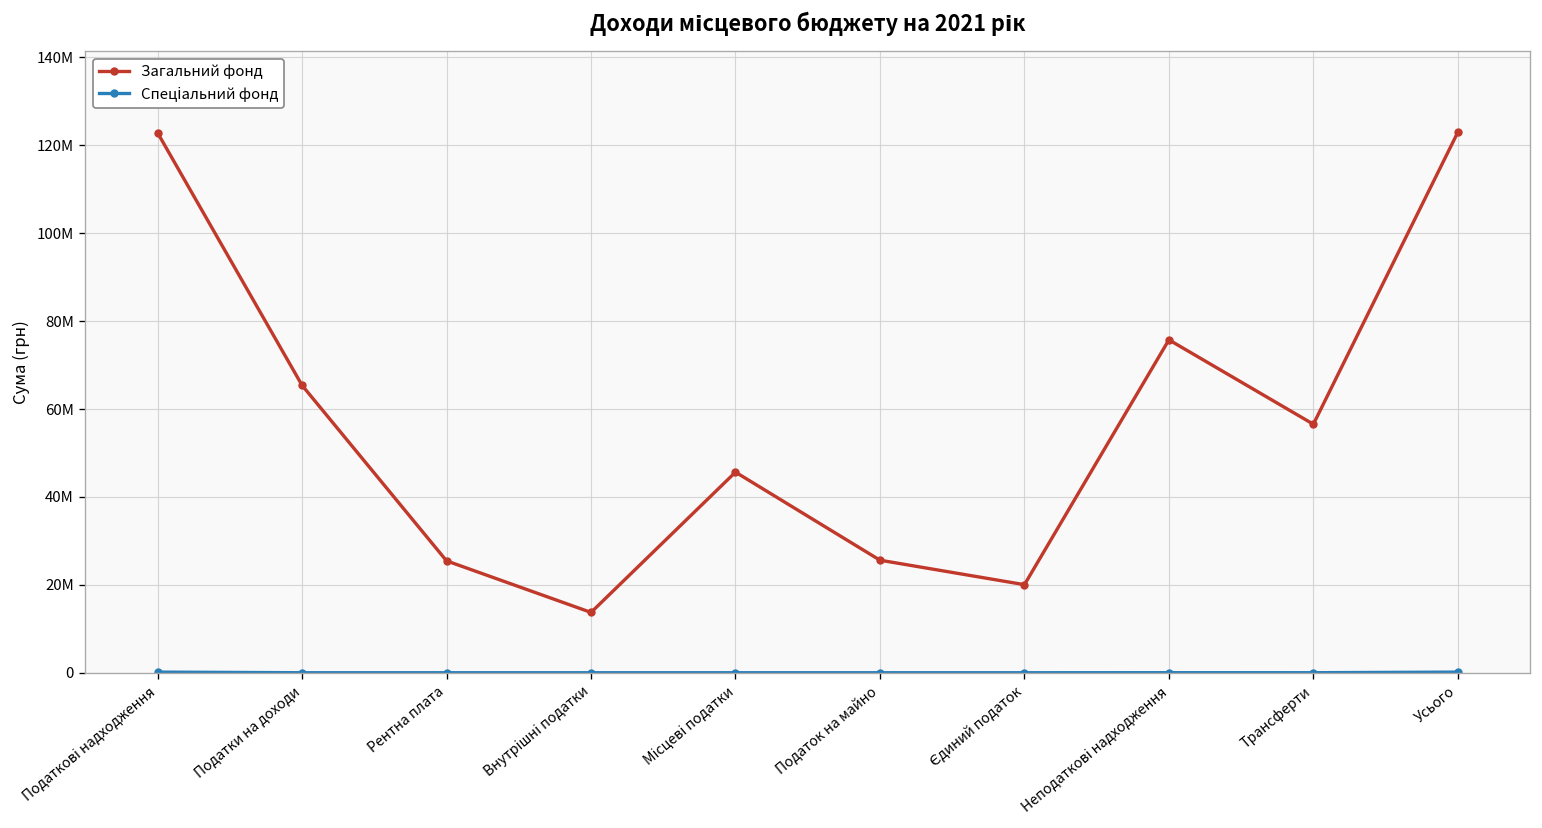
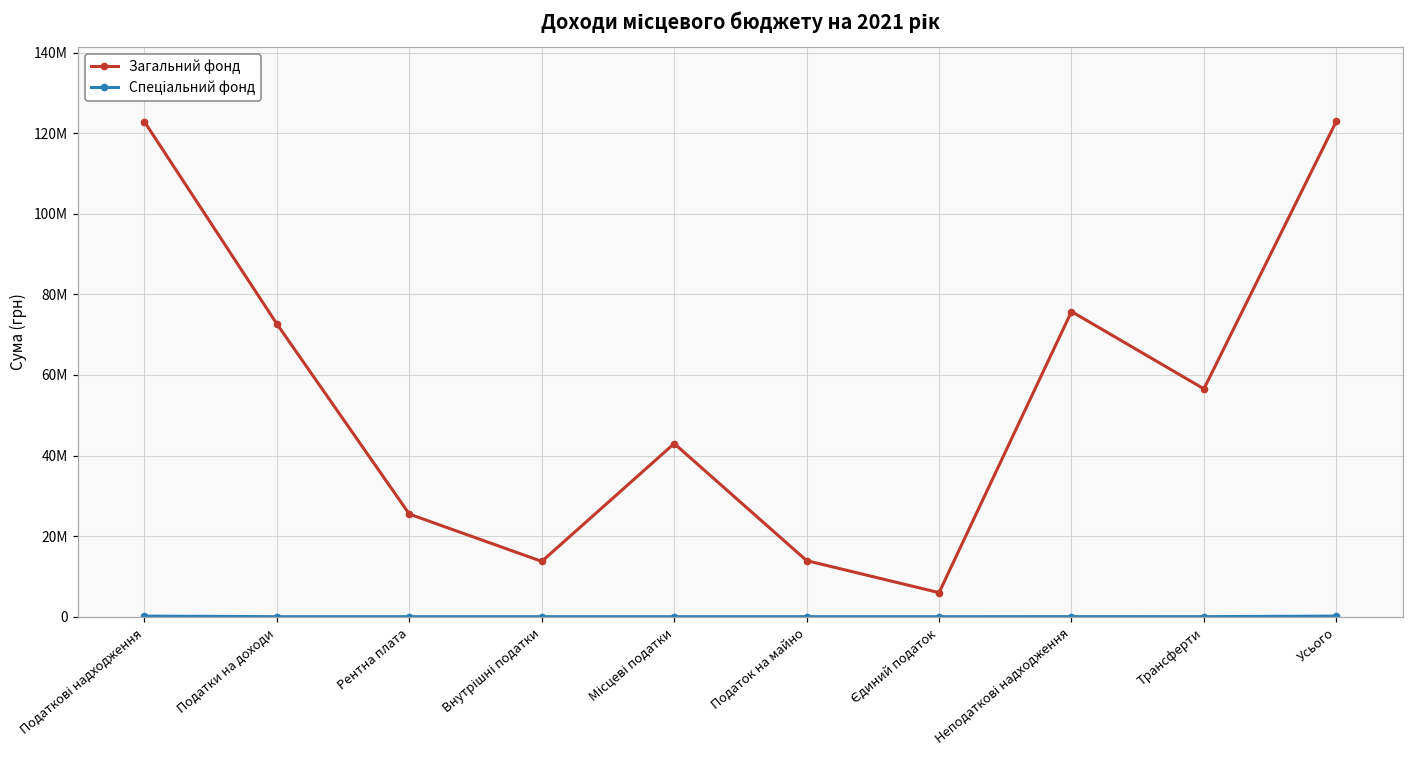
Загальний фонд, Податки на доходи: 65000000 -> 73000000
Загальний фонд, Місцеві податки: 46000000 -> 43000000
Загальний фонд, Податок на майно: 26000000 -> 14000000
Загальний фонд, Єдиний податок: 20000000 -> 6000000
